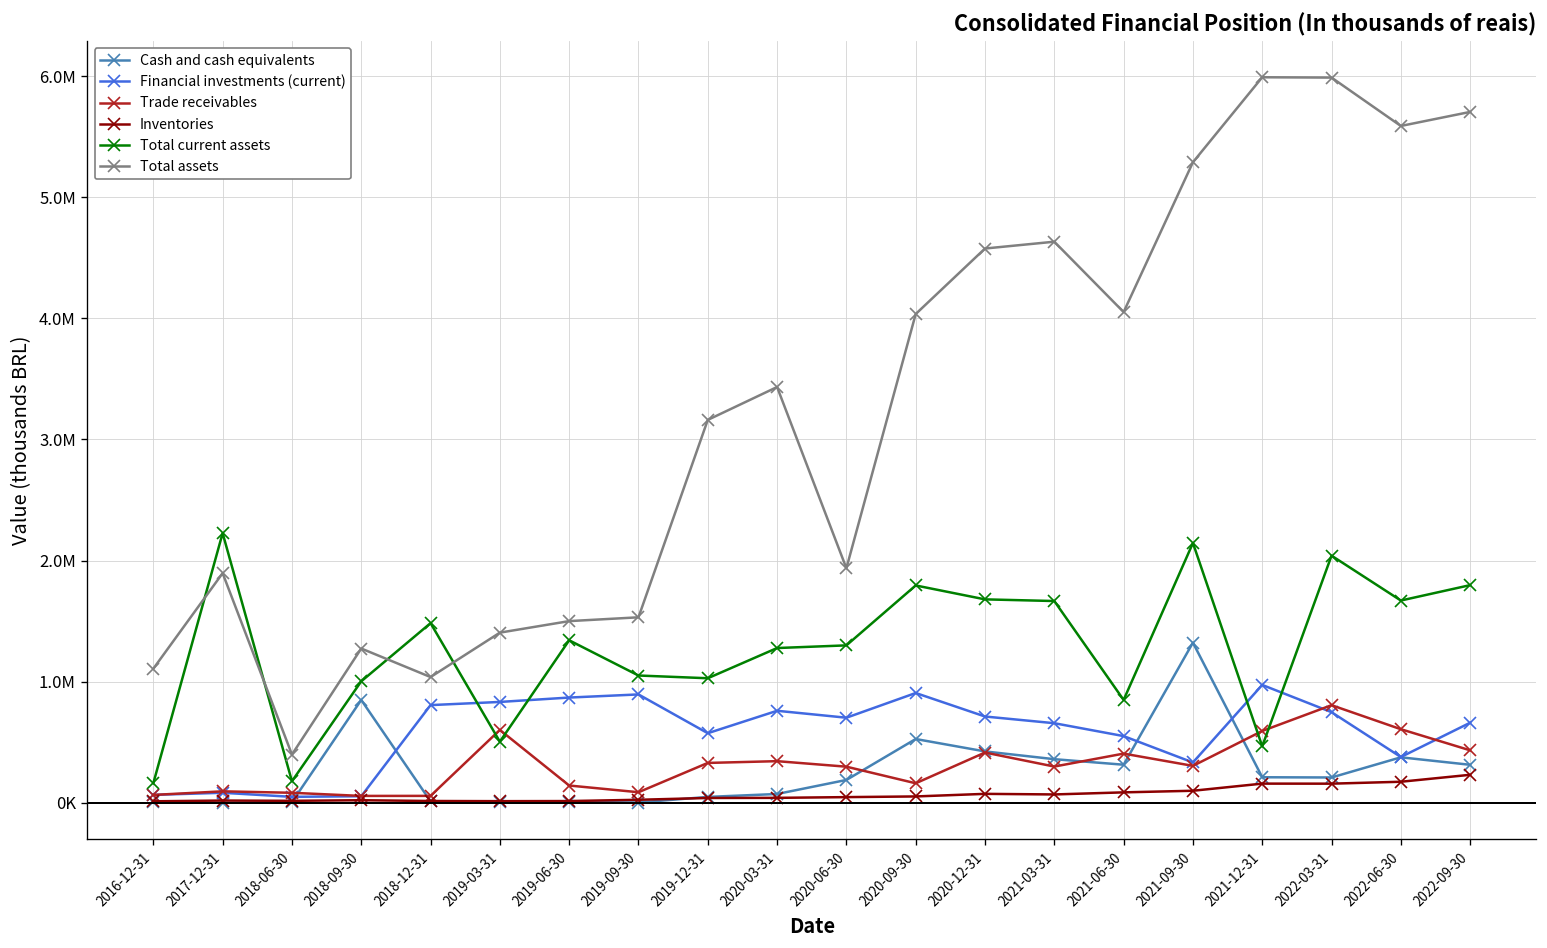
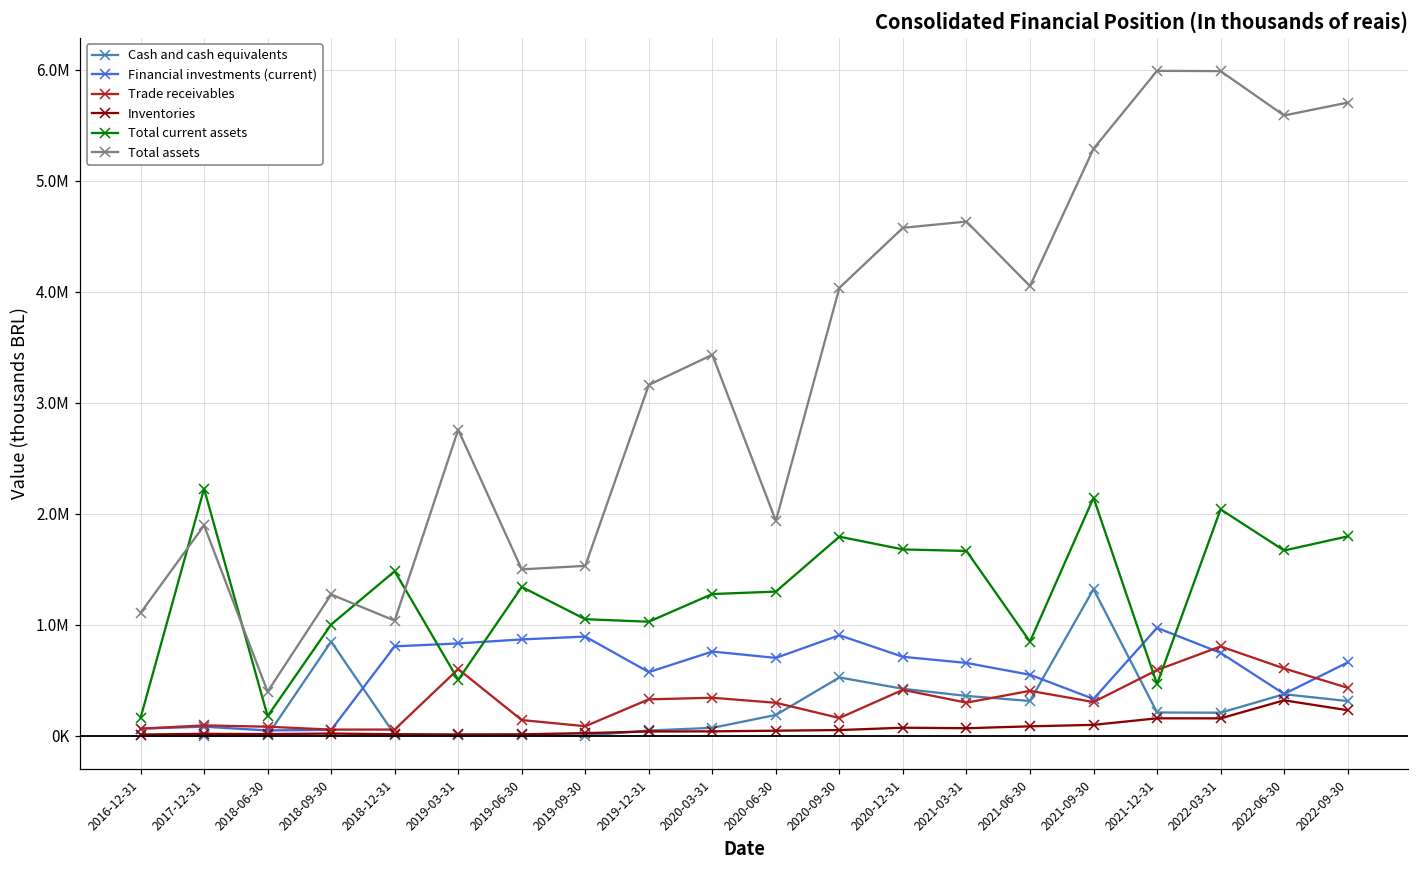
Total assets, 2019-03-31: 1410000 -> 2760000
Inventories, 2022-06-30: 170000 -> 320000
